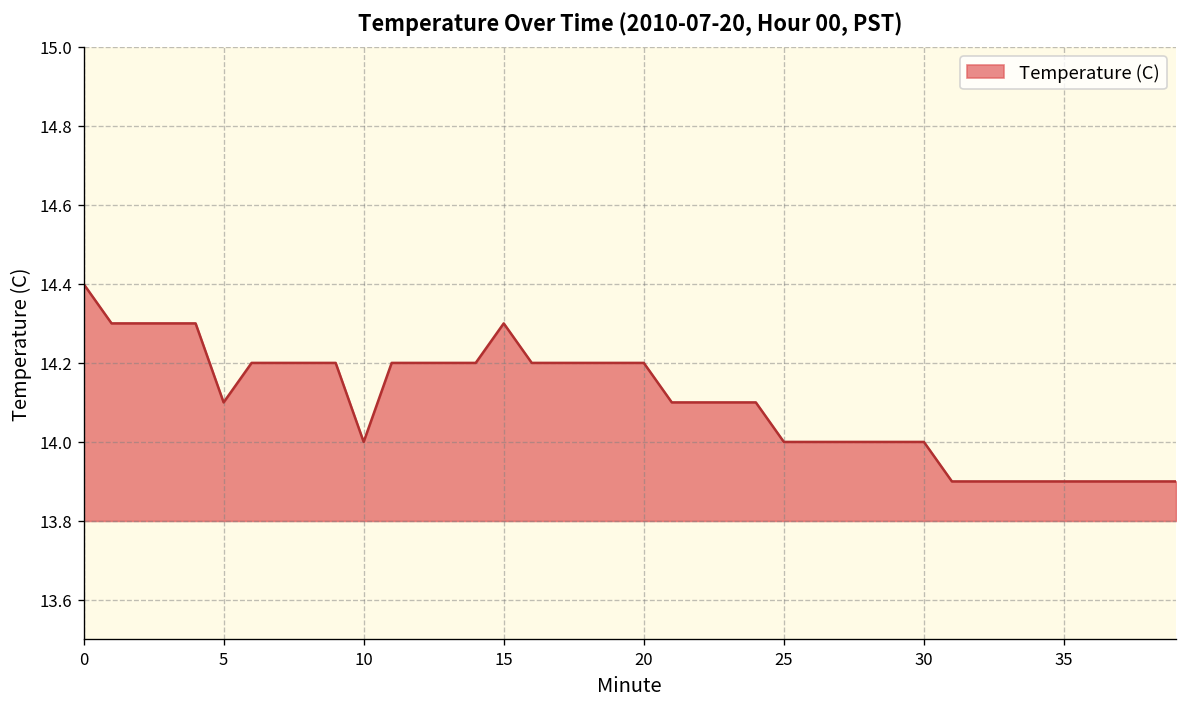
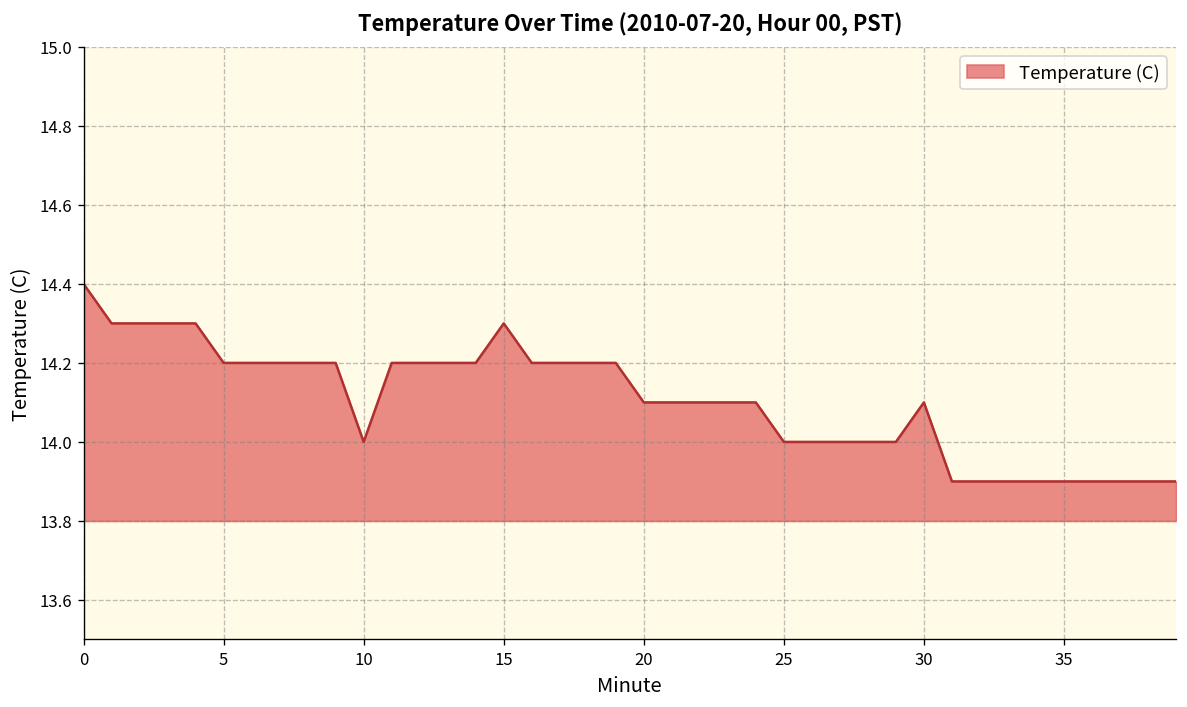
5: 14.1 -> 14.2
20: 14.2 -> 14.1
30: 14.0 -> 14.1
